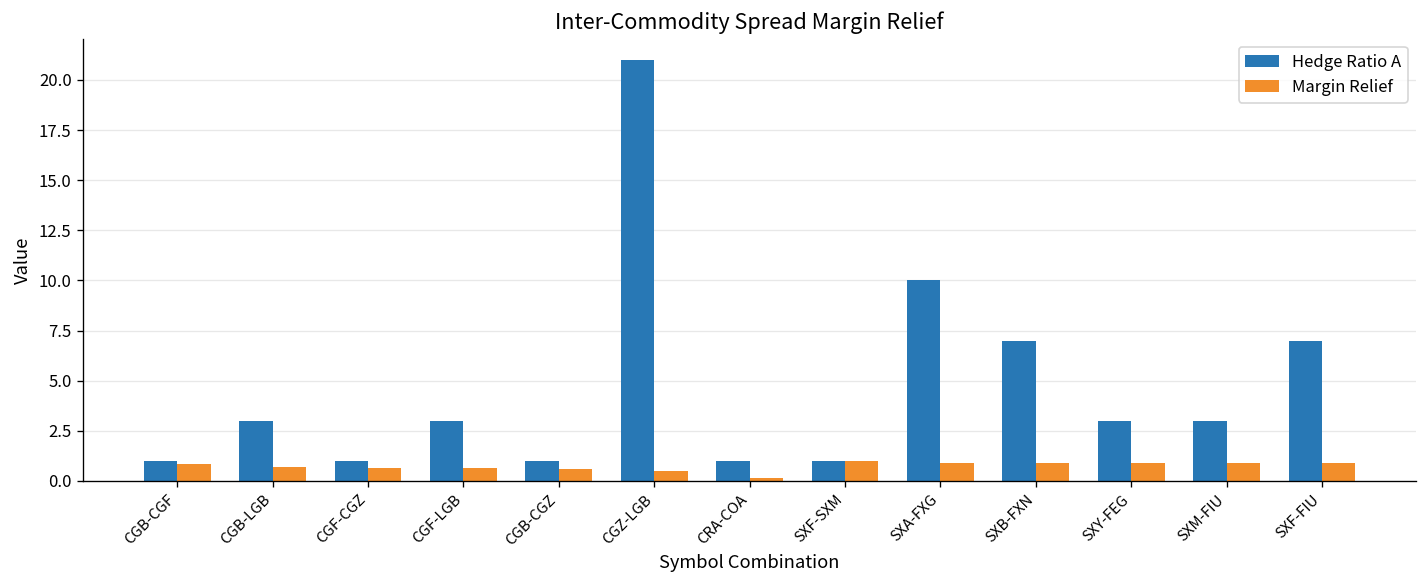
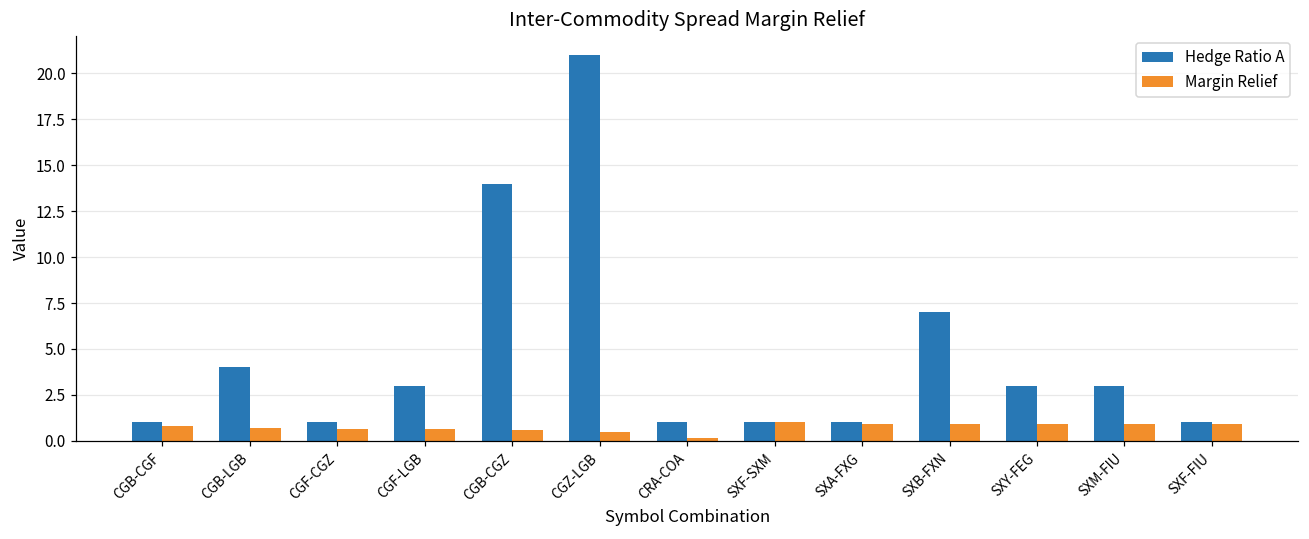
Hedge Ratio A, CGB-LGB: 3 -> 4
Hedge Ratio A, CGB-CGZ: 1 -> 14
Hedge Ratio A, SXA-FXG: 10 -> 1
Hedge Ratio A, SXF-FIU: 7 -> 1
